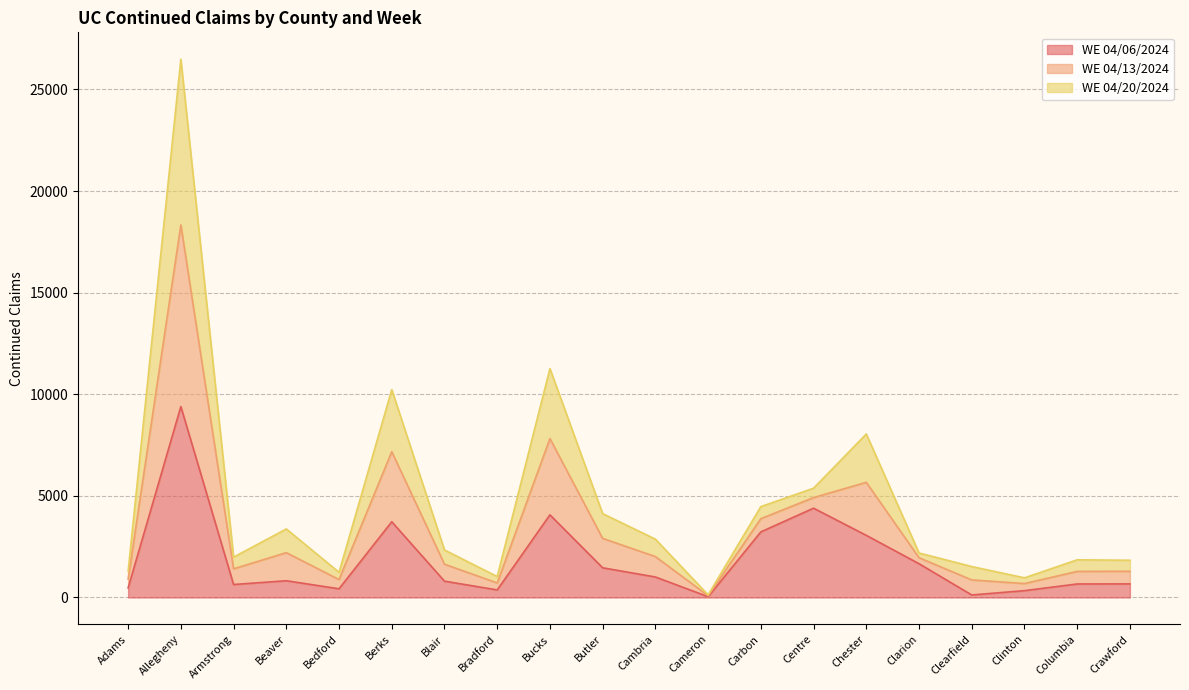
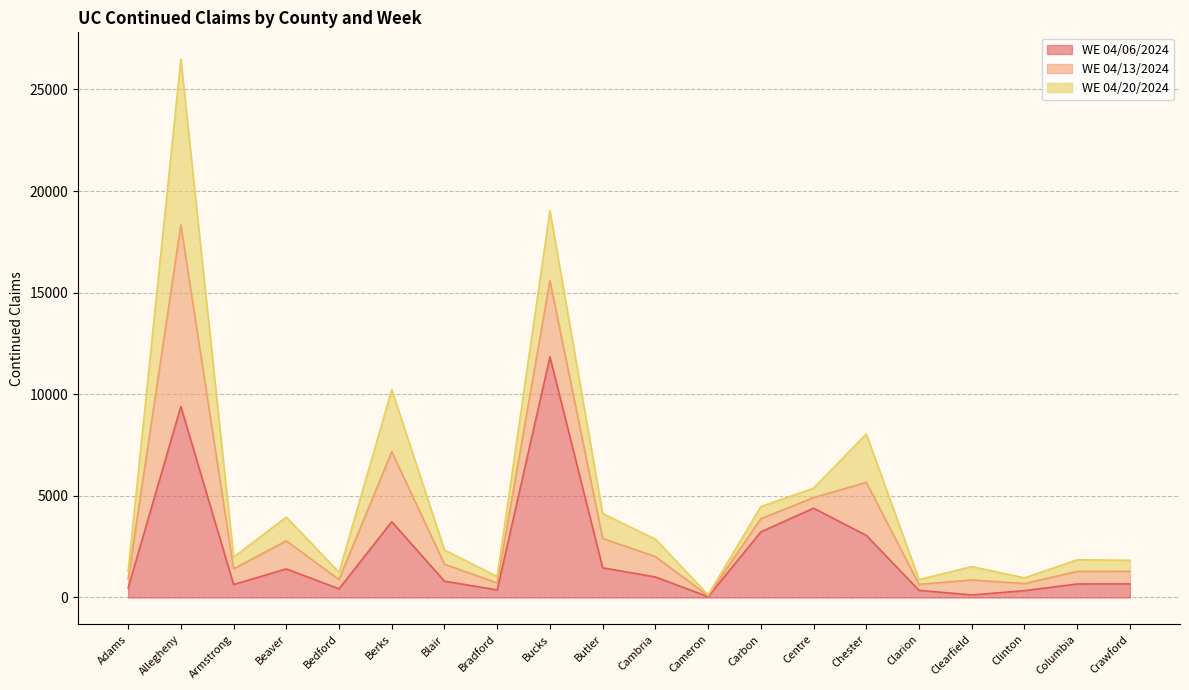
WE 04/06/2024, Beaver: 800 -> 1400
WE 04/06/2024, Bucks: 4100 -> 11800
WE 04/06/2024, Clarion: 1700 -> 400
